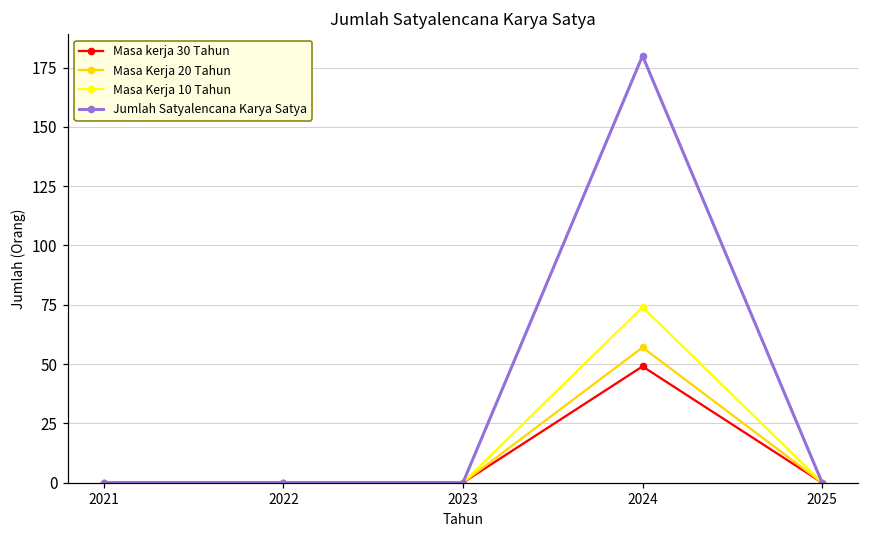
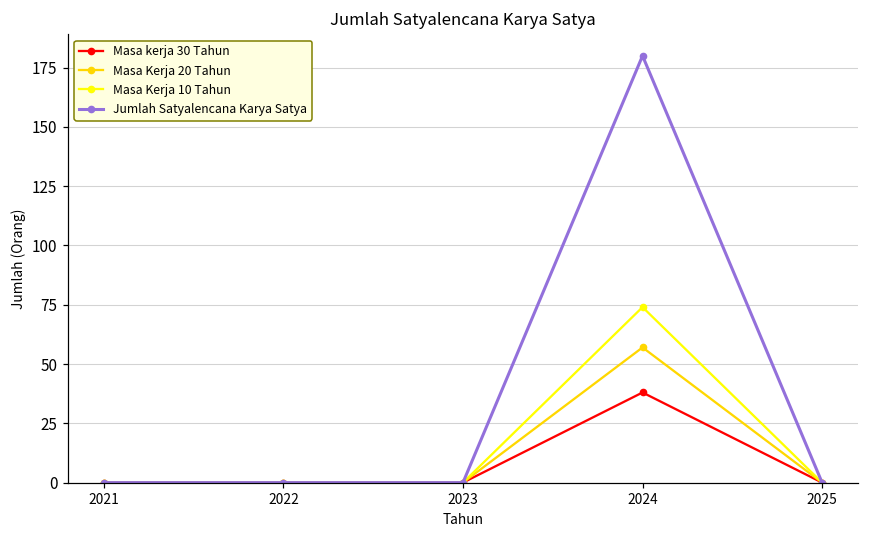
Masa kerja 30 Tahun, 2024: 49 -> 38
